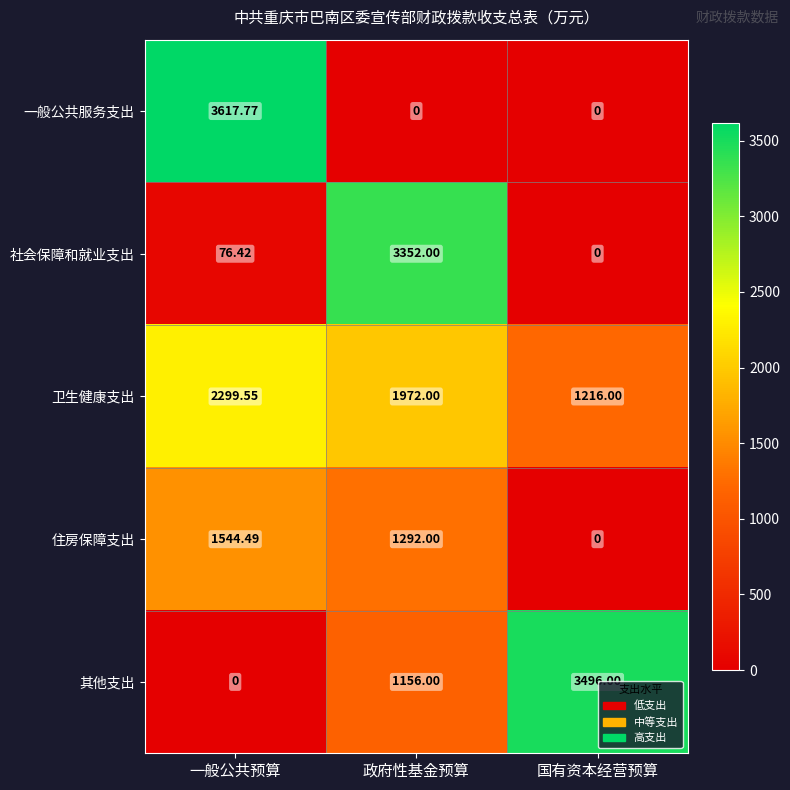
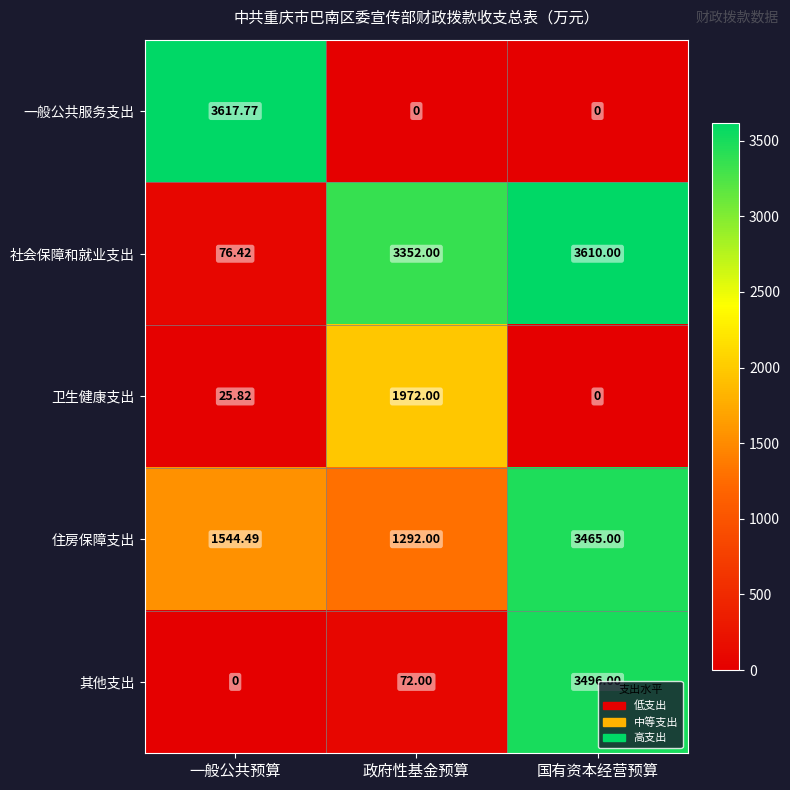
社会保障和就业支出, 国有资本经营预算: 0 -> 3610.00
卫生健康支出, 一般公共预算: 2299.55 -> 25.82
卫生健康支出, 国有资本经营预算: 1216.00 -> 0
住房保障支出, 国有资本经营预算: 0 -> 3465.00
其他支出, 政府性基金预算: 1156.00 -> 72.00
